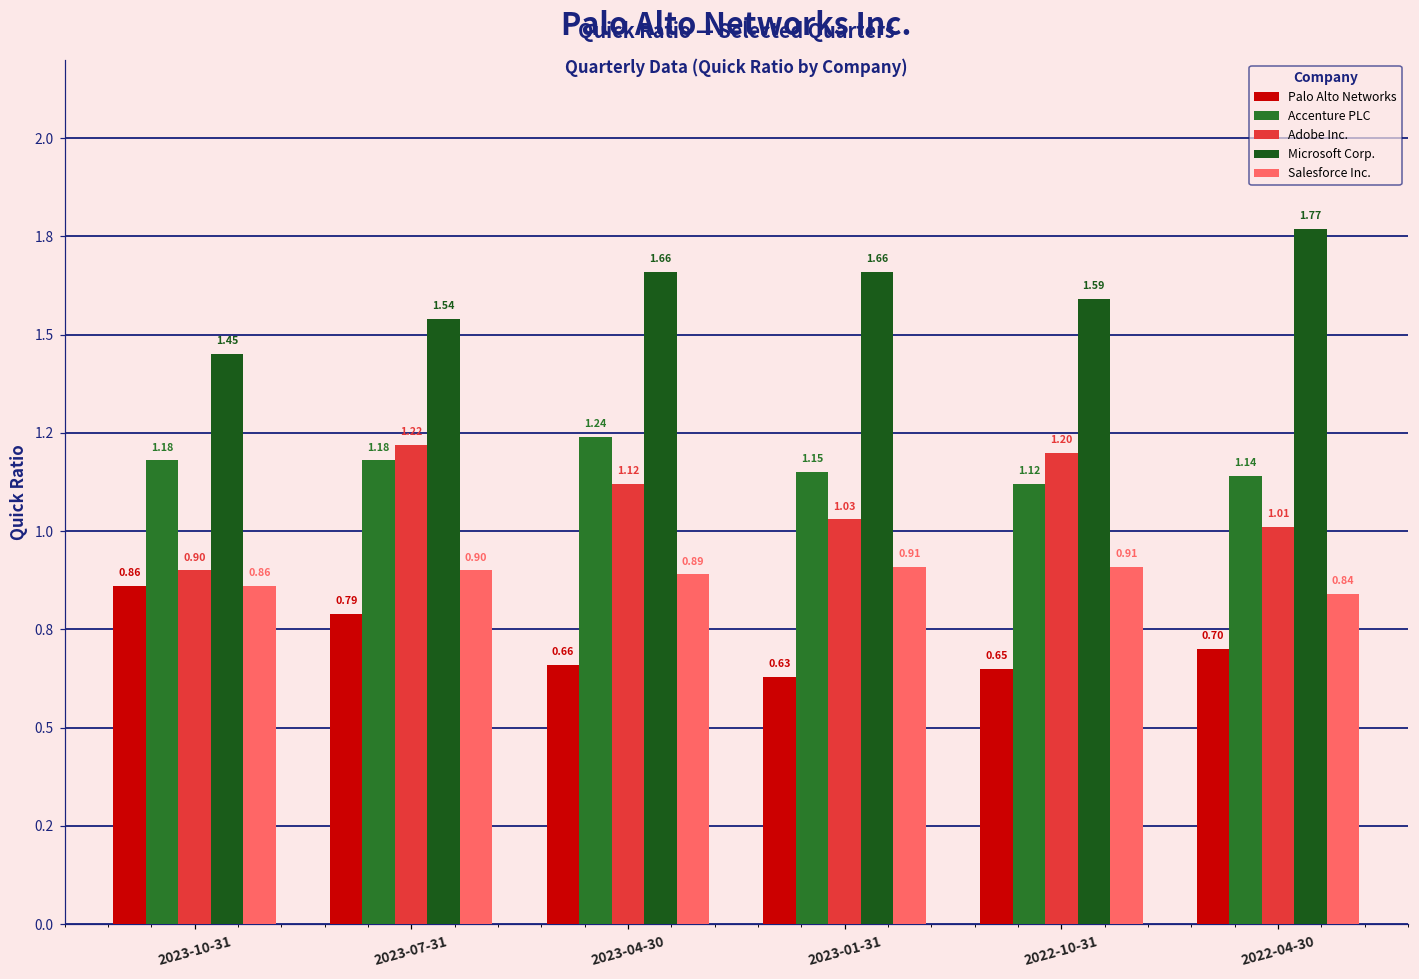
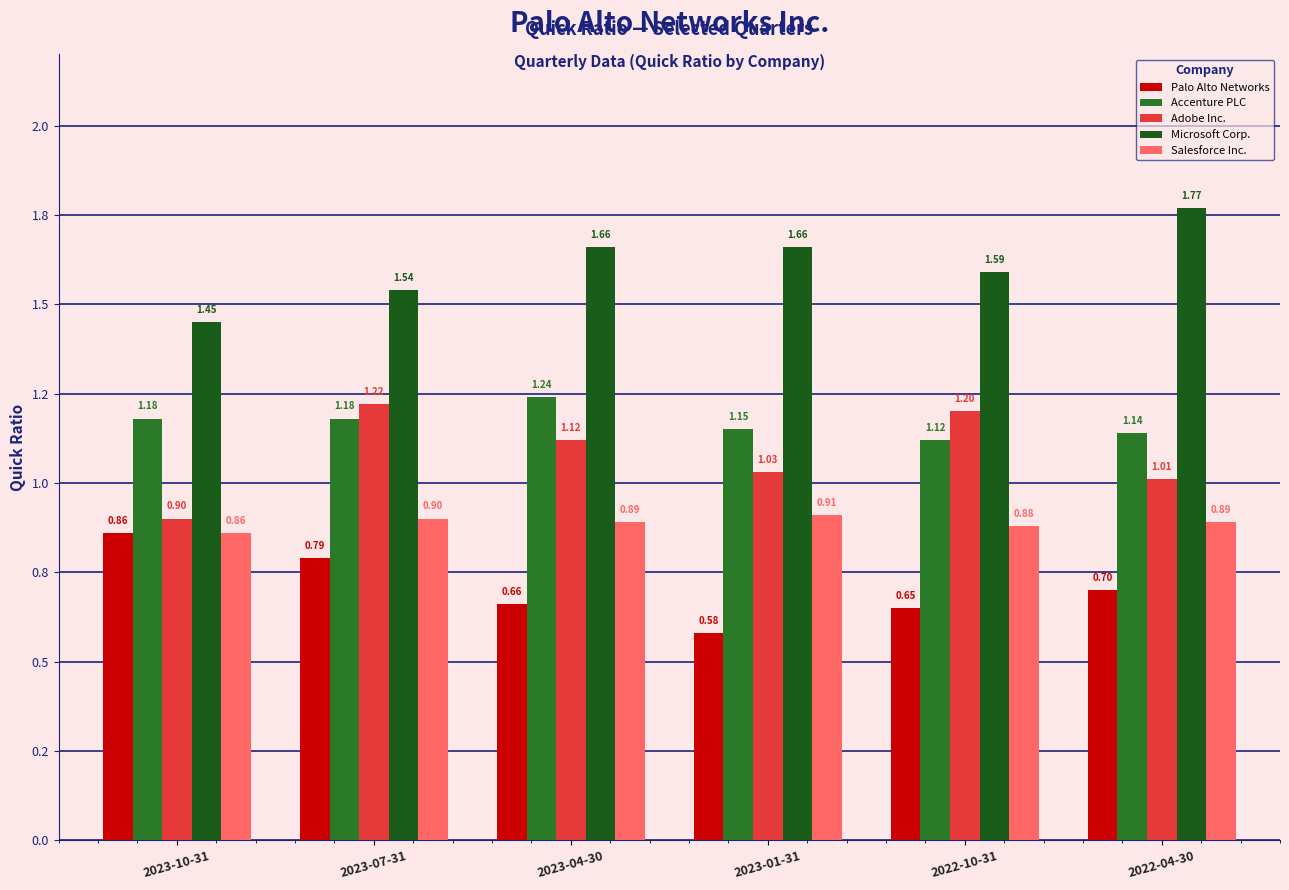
Palo Alto Networks, 2023-01-31: 0.63 -> 0.58
Salesforce Inc., 2022-10-31: 0.91 -> 0.88
Salesforce Inc., 2022-04-30: 0.84 -> 0.89
